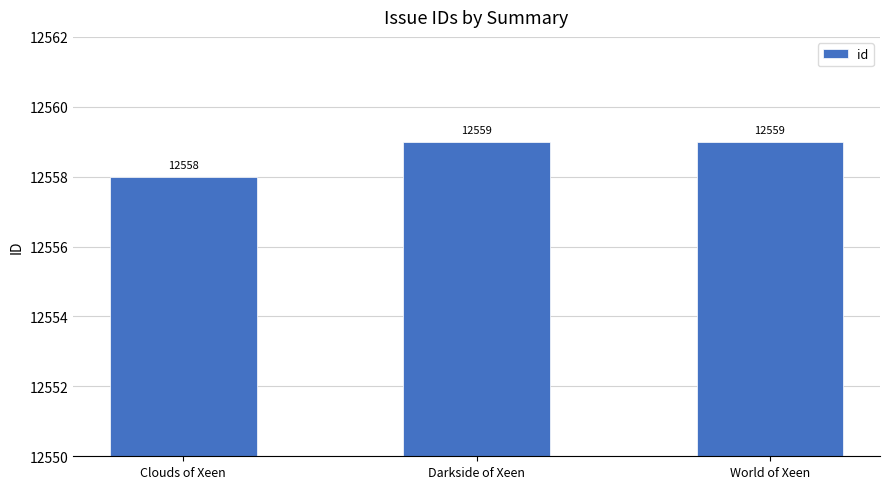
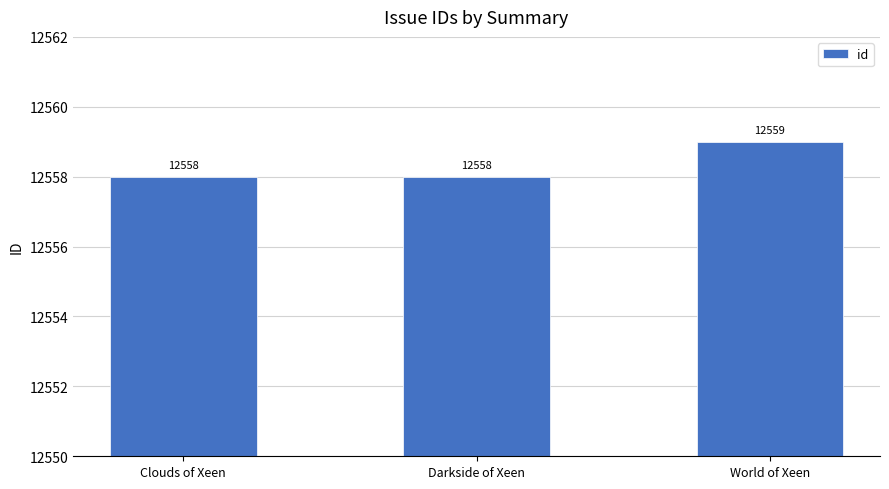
Darkside of Xeen: 12559 -> 12558
